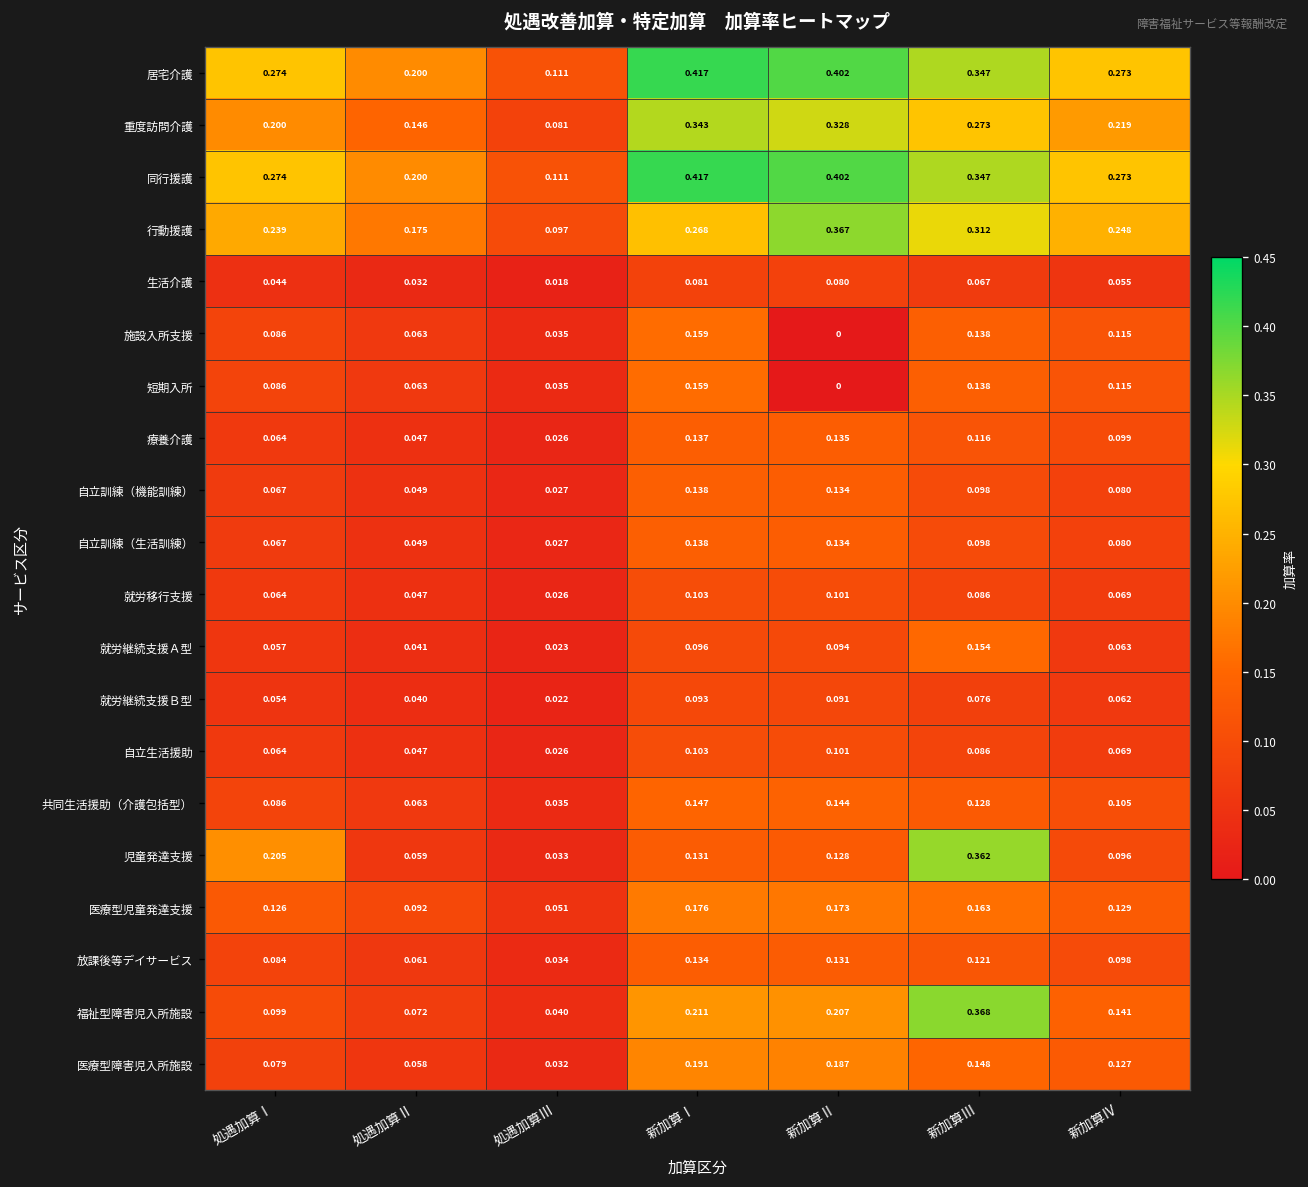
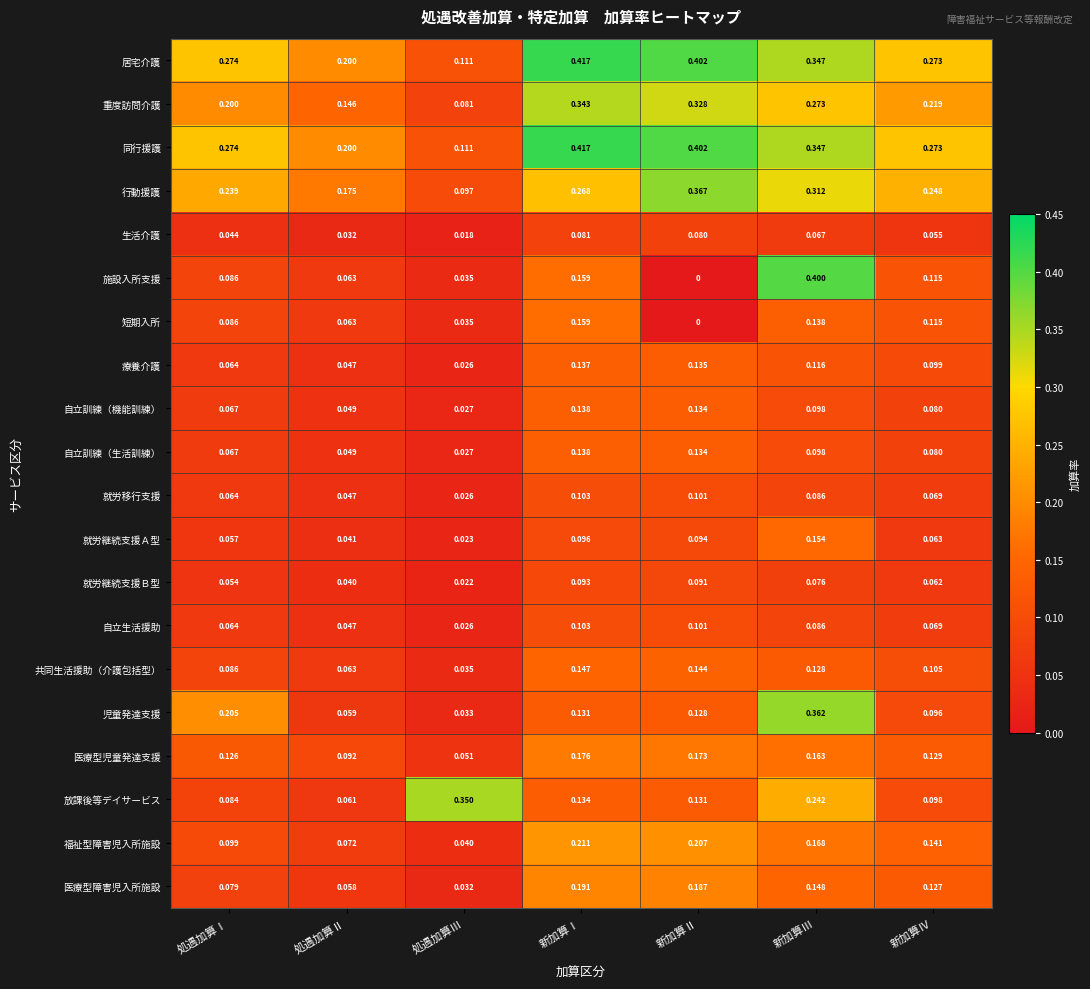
施設入所支援, 新加算Ⅲ: 0.138 -> 0.400
放課後等デイサービス, 処遇加算Ⅲ: 0.034 -> 0.350
放課後等デイサービス, 新加算Ⅲ: 0.121 -> 0.242
福祉型障害児入所施設, 新加算Ⅲ: 0.368 -> 0.168
